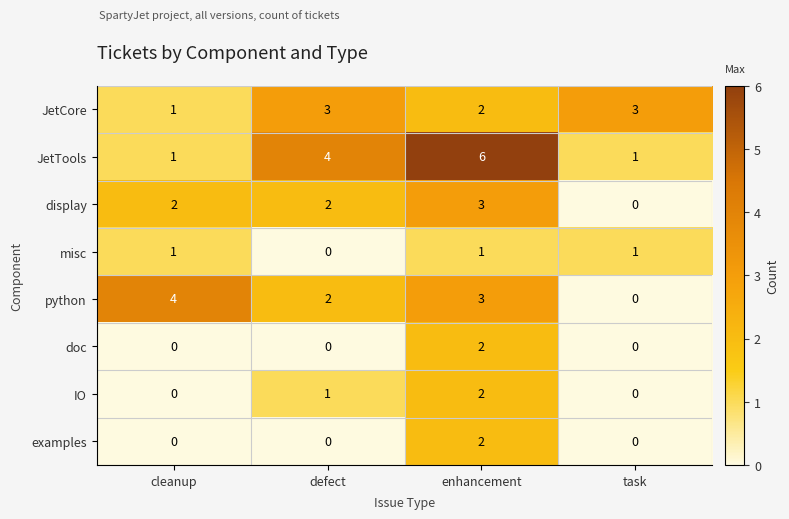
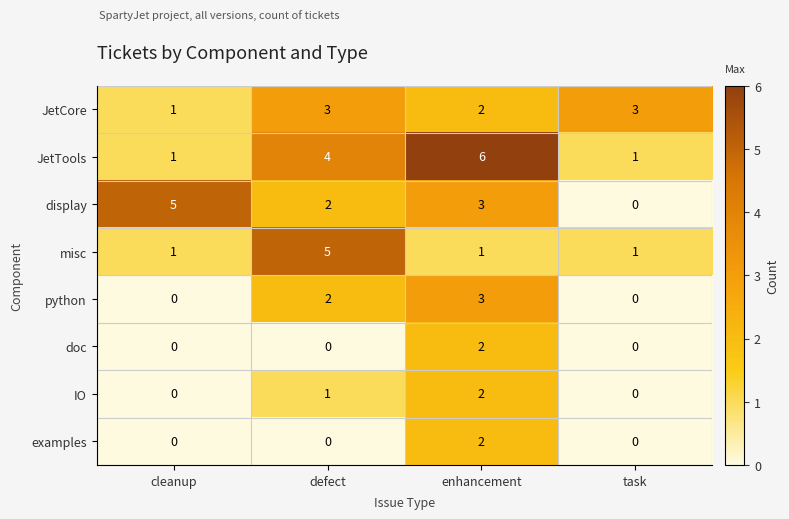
display, cleanup: 2 -> 5
misc, defect: 0 -> 5
python, cleanup: 4 -> 0
